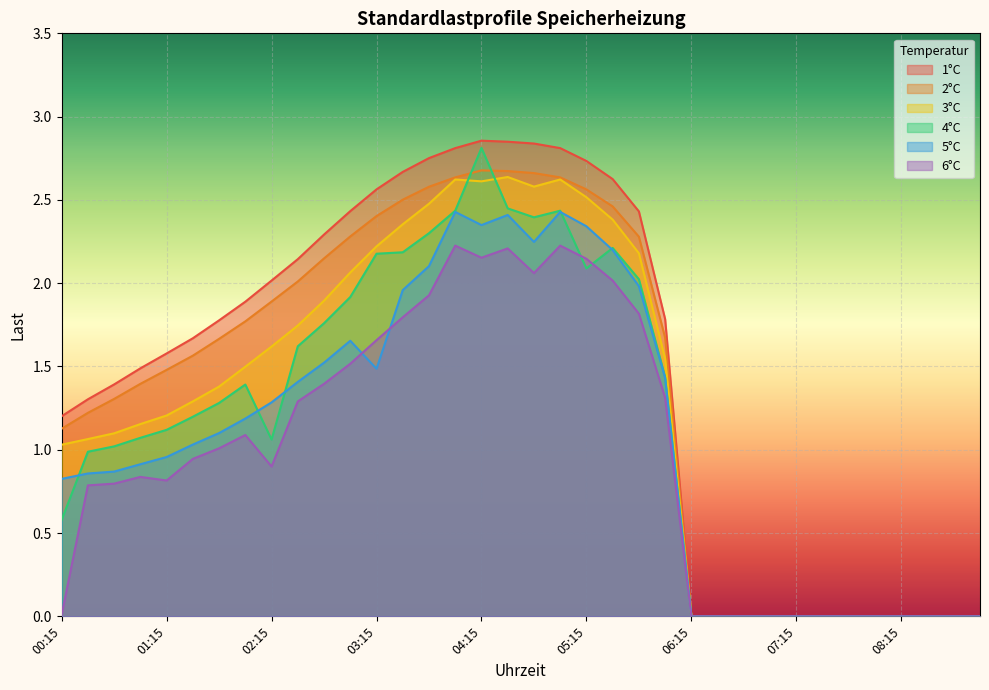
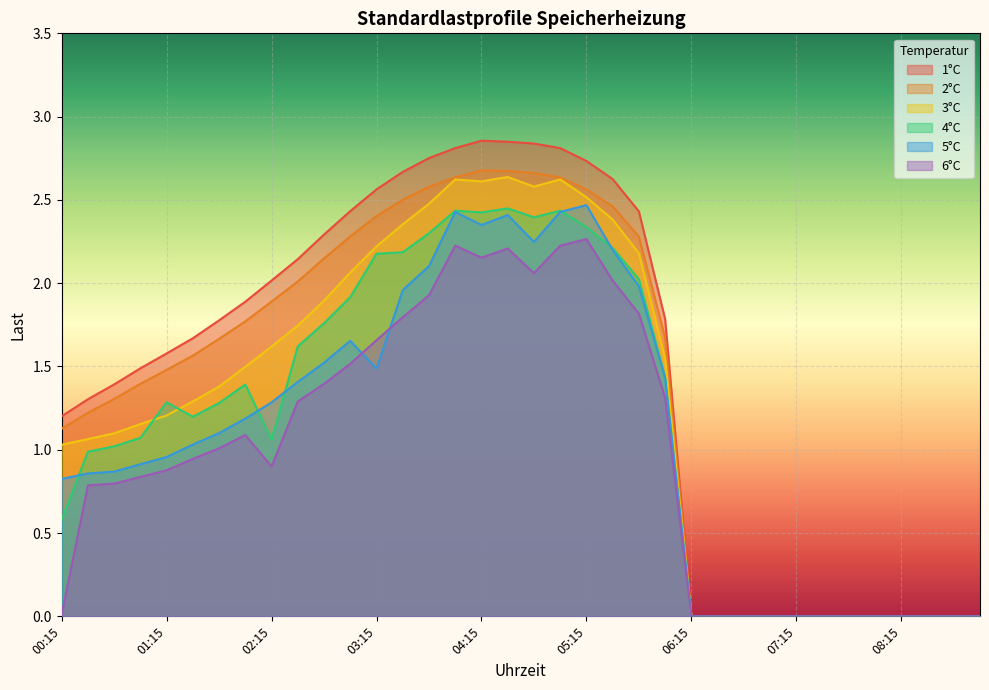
4°C, 01:15: 1.12 -> 1.29
6°C, 01:15: 0.82 -> 0.88
4°C, 04:15: 2.81 -> 2.42
4°C, 05:15: 2.09 -> 2.34
5°C, 05:15: 2.34 -> 2.47
6°C, 05:15: 2.15 -> 2.26
